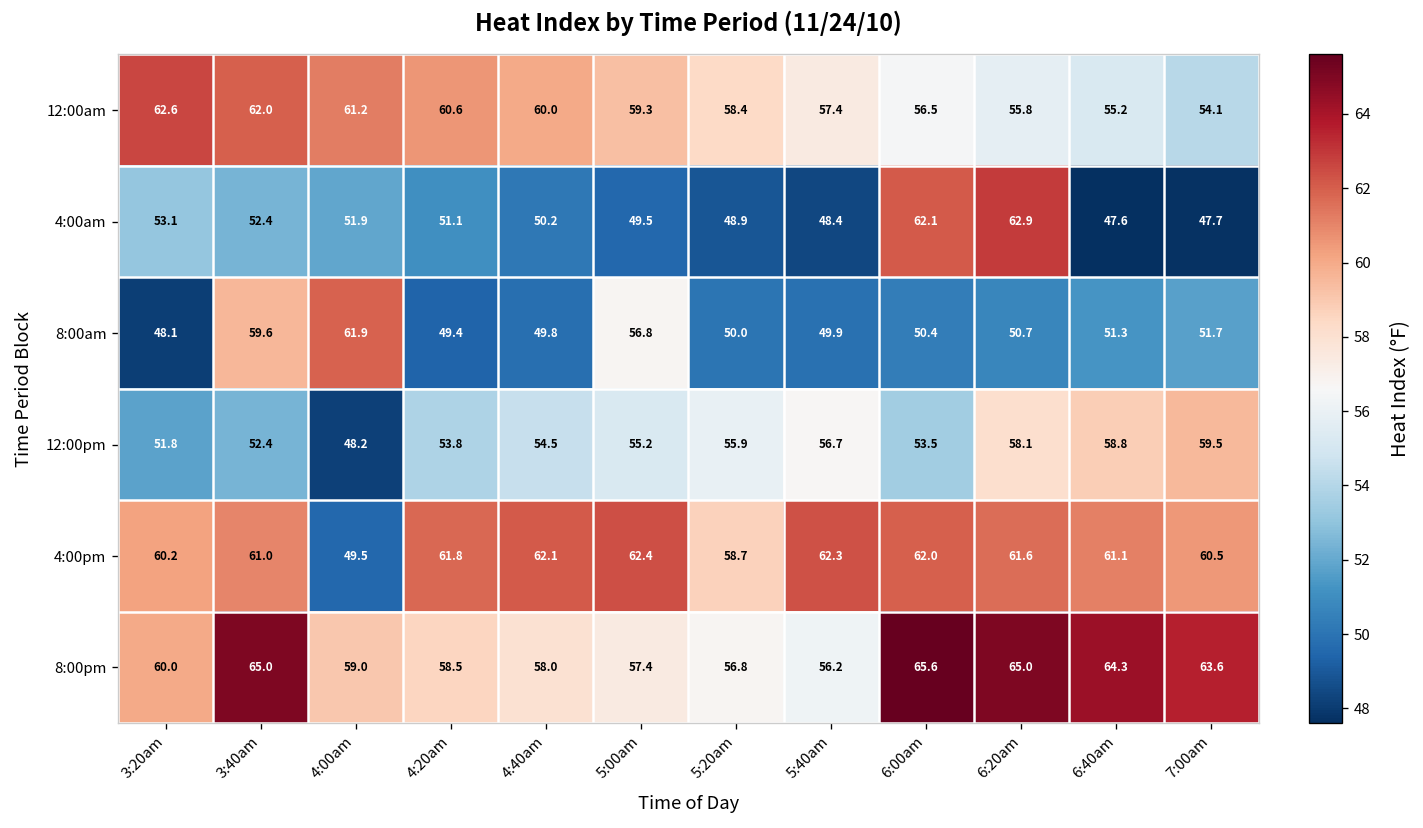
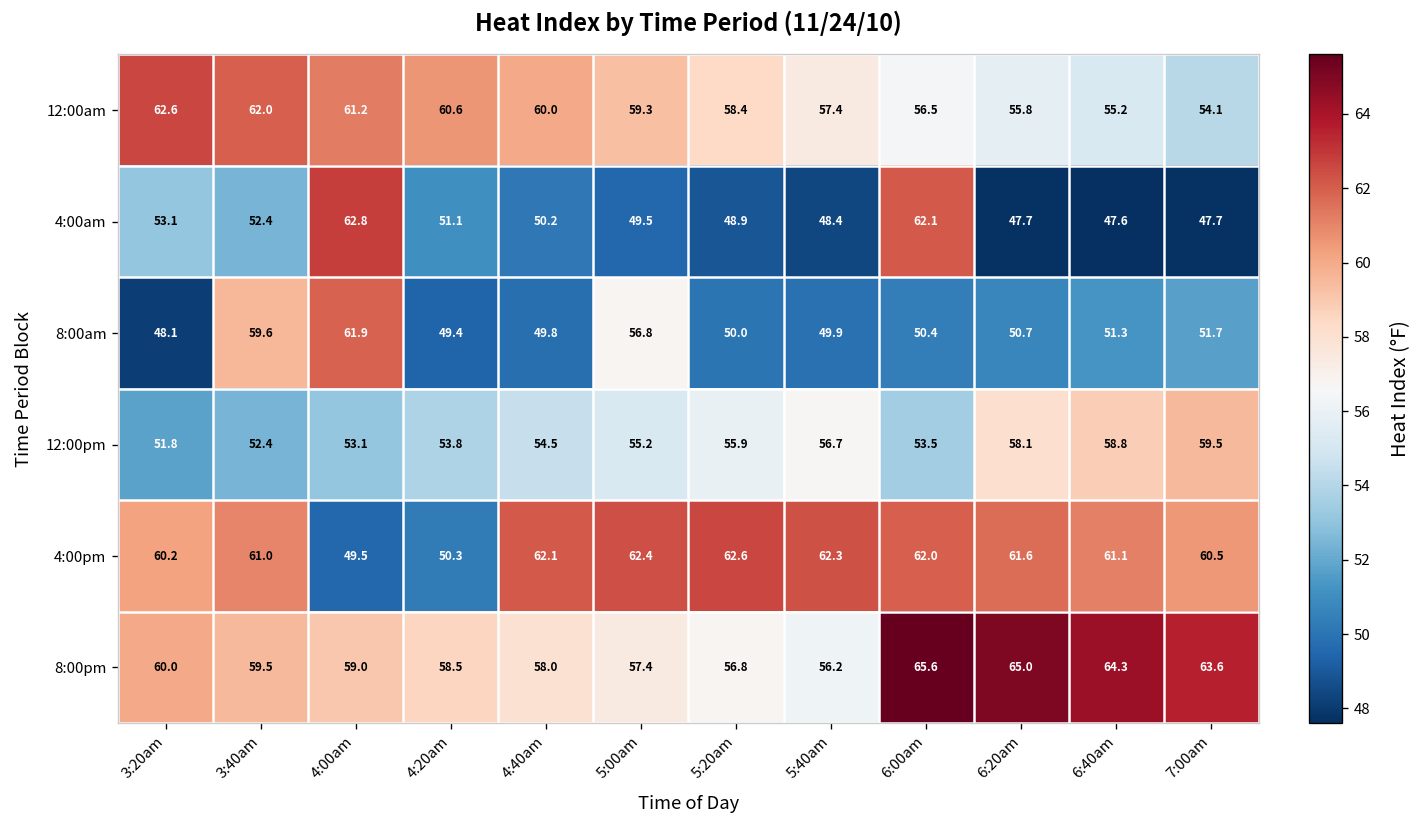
4:00am, 4:00am: 51.9 -> 62.8
4:00am, 6:20am: 62.9 -> 47.7
12:00pm, 4:00am: 48.2 -> 53.1
4:00pm, 4:20am: 61.8 -> 50.3
4:00pm, 5:20am: 58.7 -> 62.6
8:00pm, 3:40am: 65.0 -> 59.5
